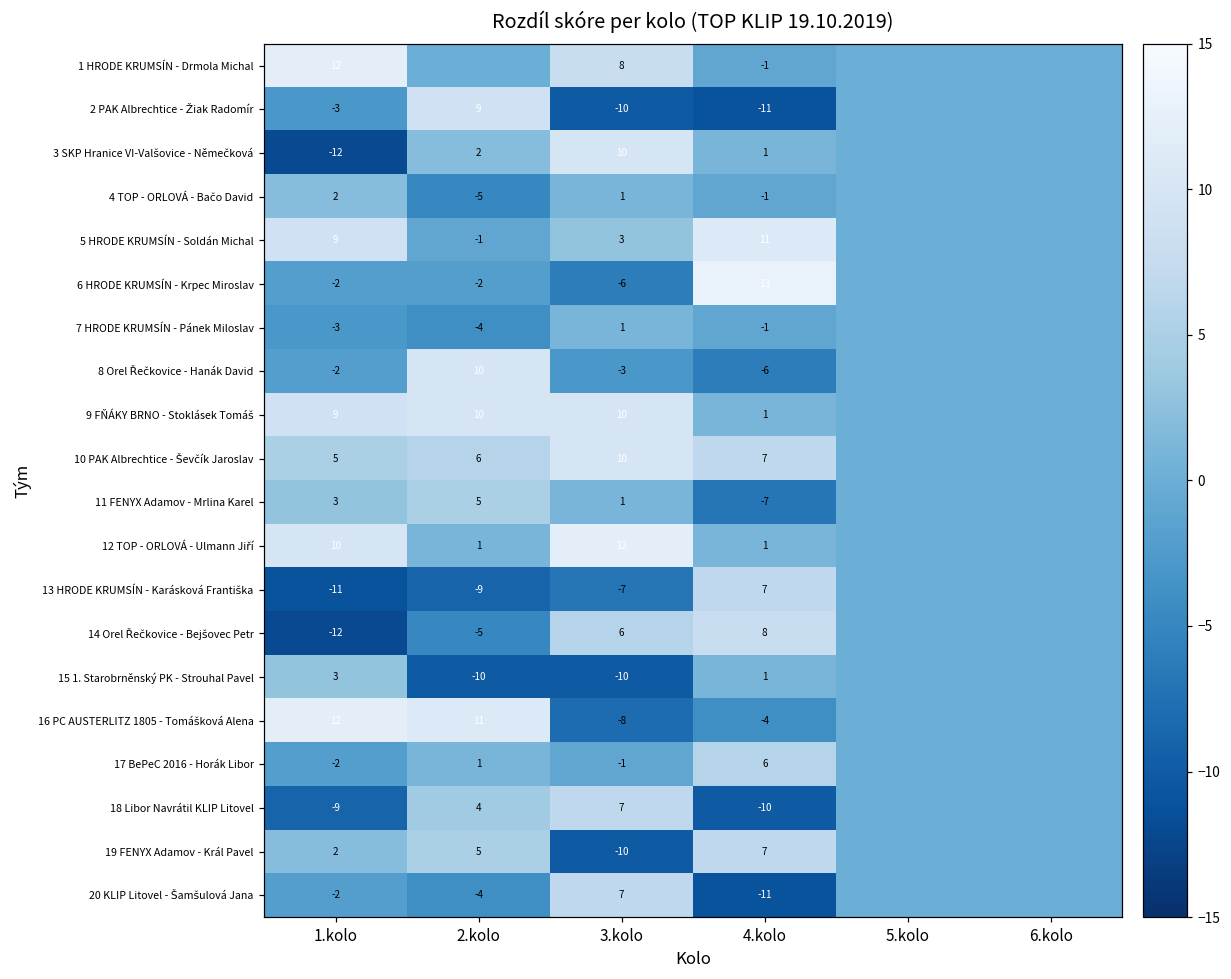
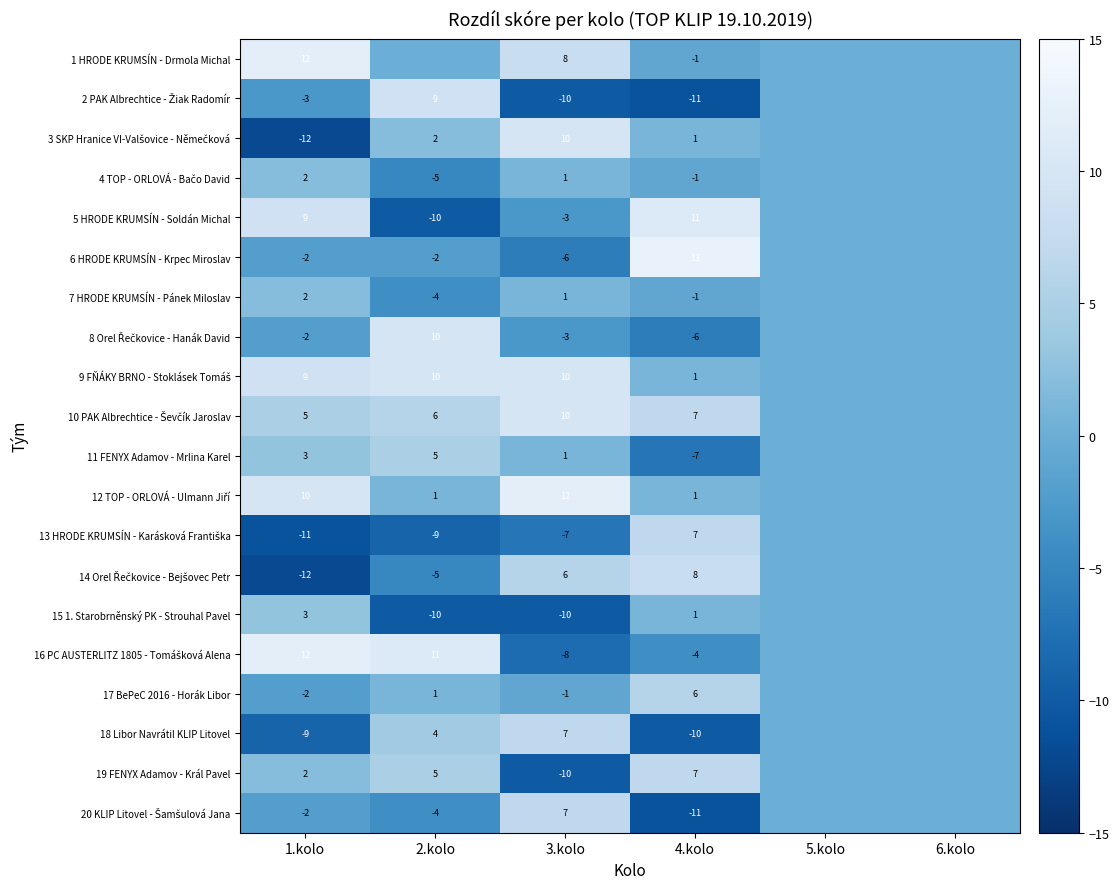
5 HRODE KRUMSÍN - Soldán Michal, 2.kolo: -1 -> -10
5 HRODE KRUMSÍN - Soldán Michal, 3.kolo: 3 -> -3
7 HRODE KRUMSÍN - Pánek Miloslav, 1.kolo: -3 -> 2
